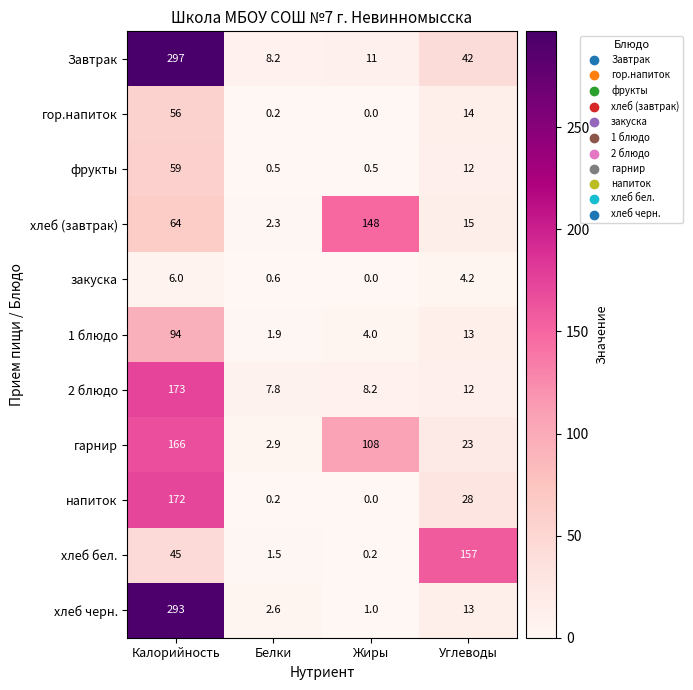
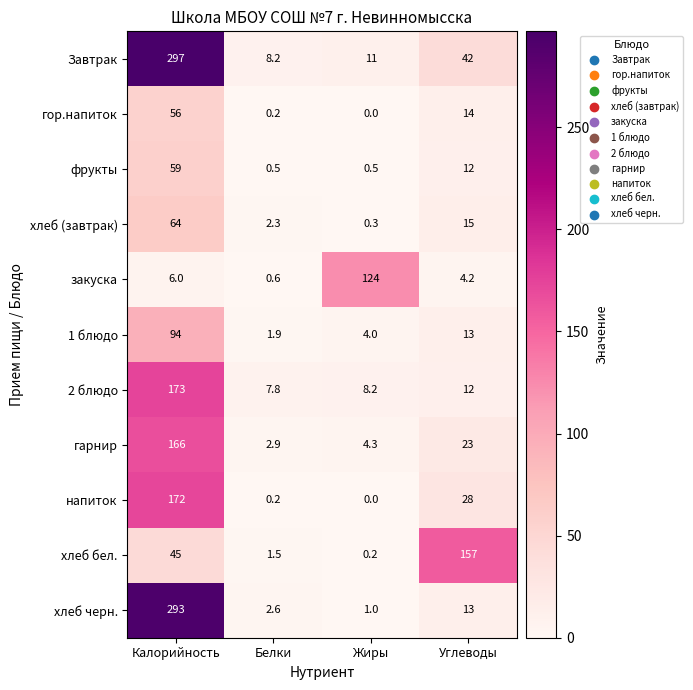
хлеб (завтрак), Жиры: 148 -> 0.3
закуска, Жиры: 0.0 -> 124
гарнир, Жиры: 108 -> 4.3
